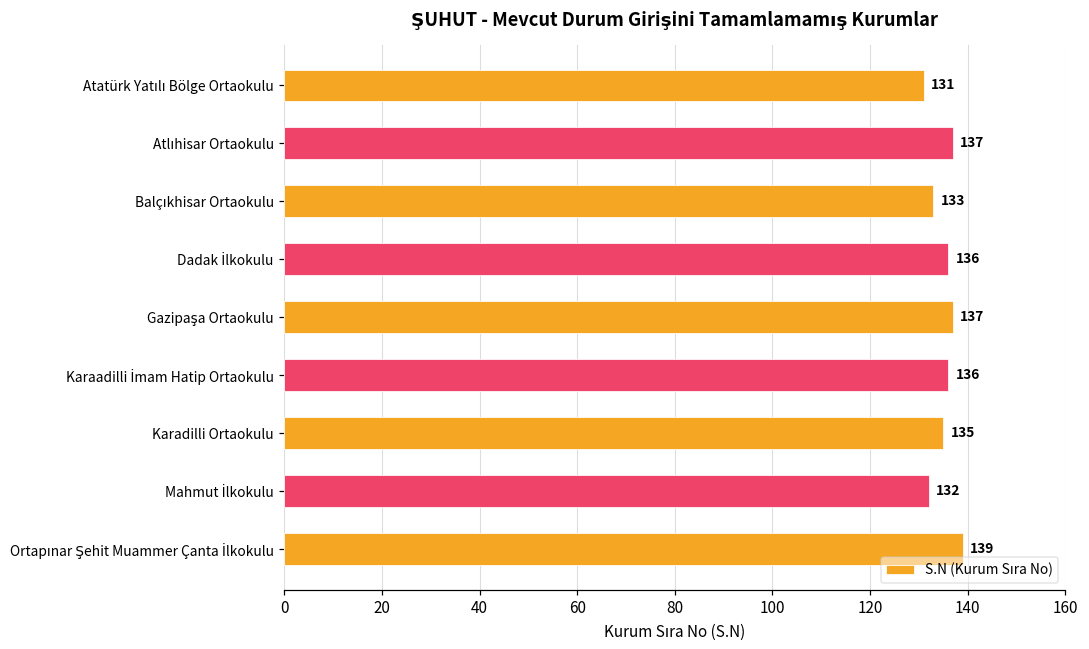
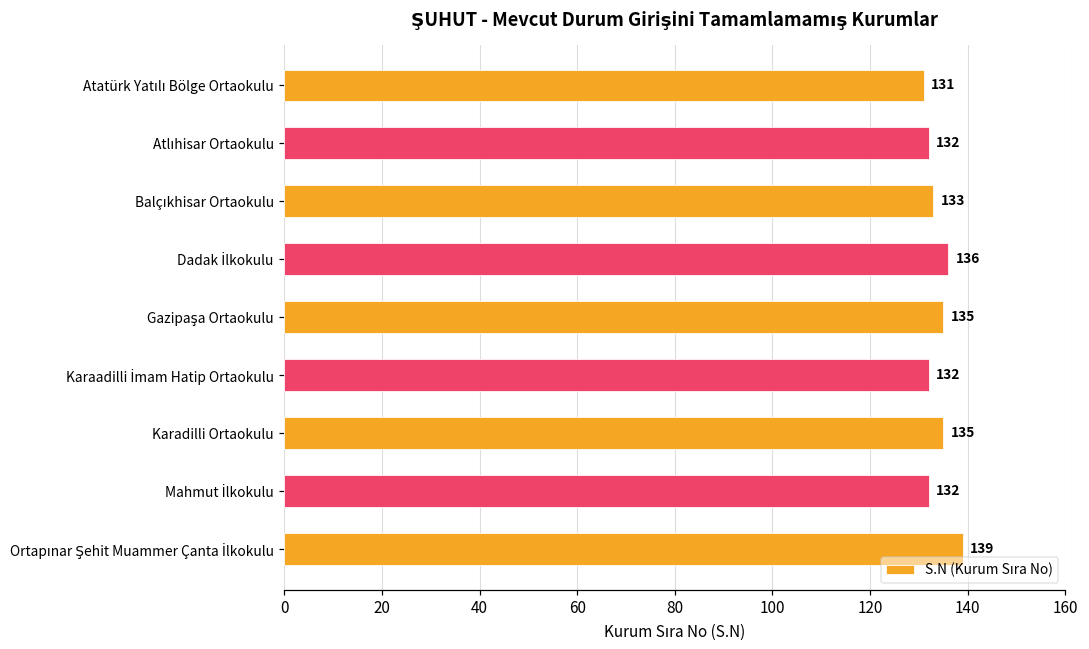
Atlıhisar Ortaokulu: 137 -> 132
Gazipaşa Ortaokulu: 137 -> 135
Karaadilli İmam Hatip Ortaokulu: 136 -> 132
